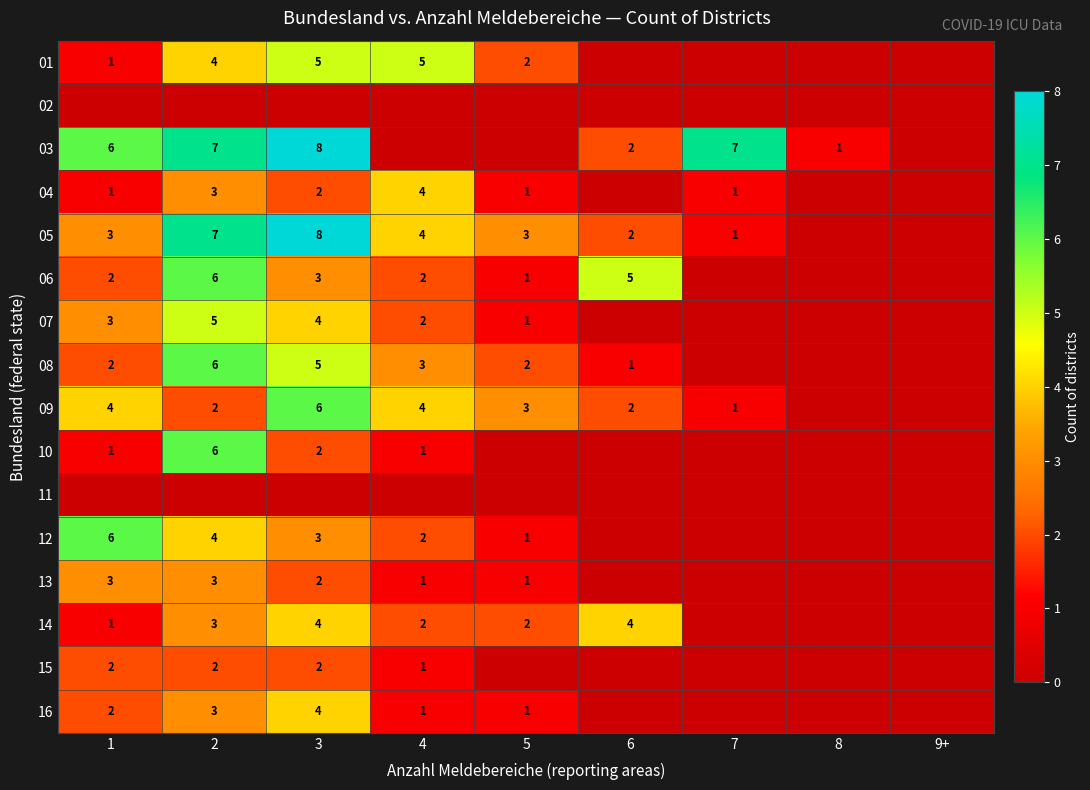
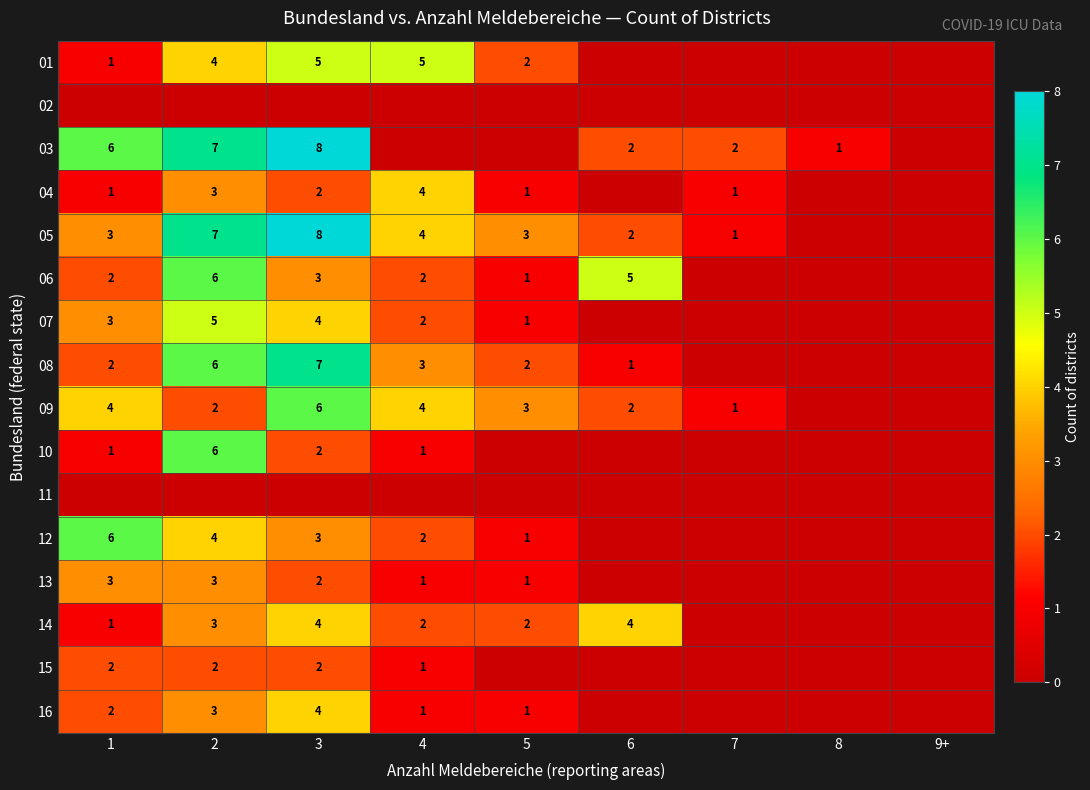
03, 7: 7 -> 2
08, 3: 5 -> 7
